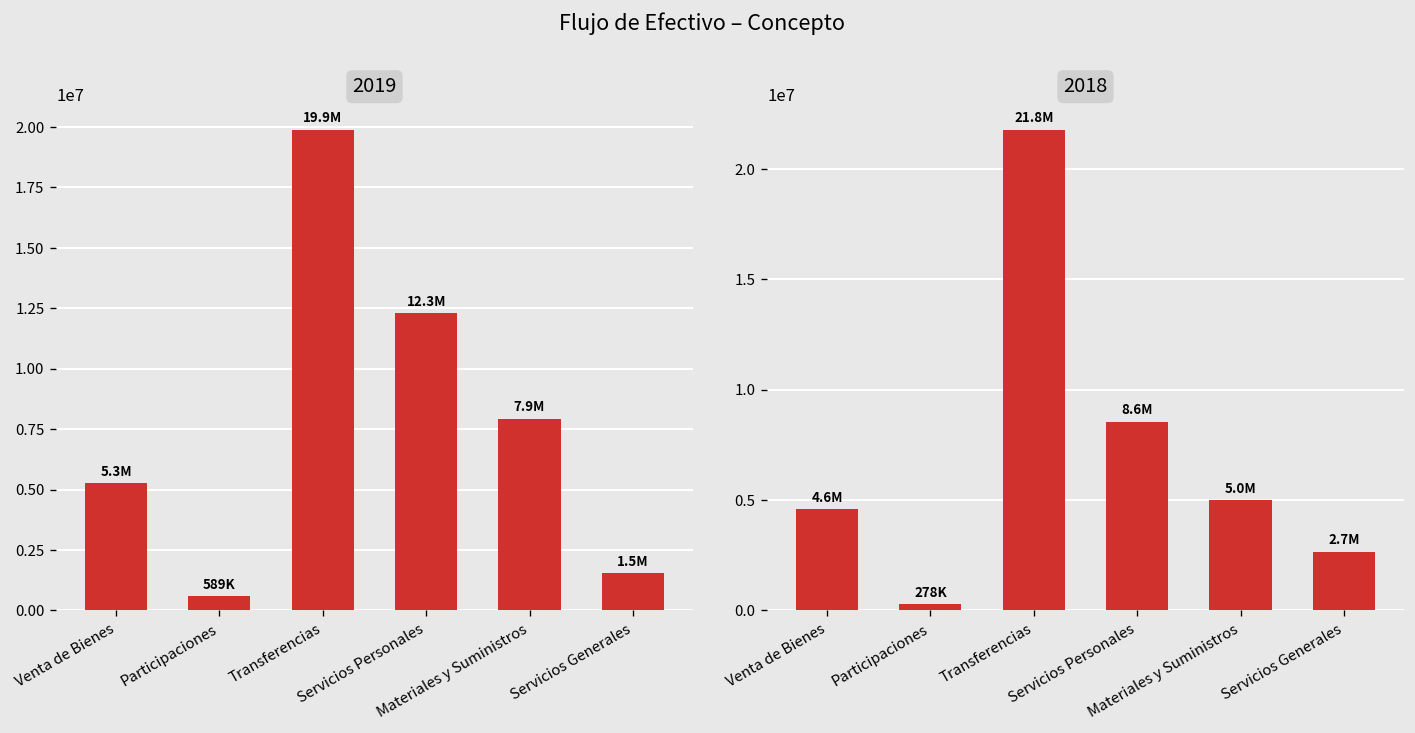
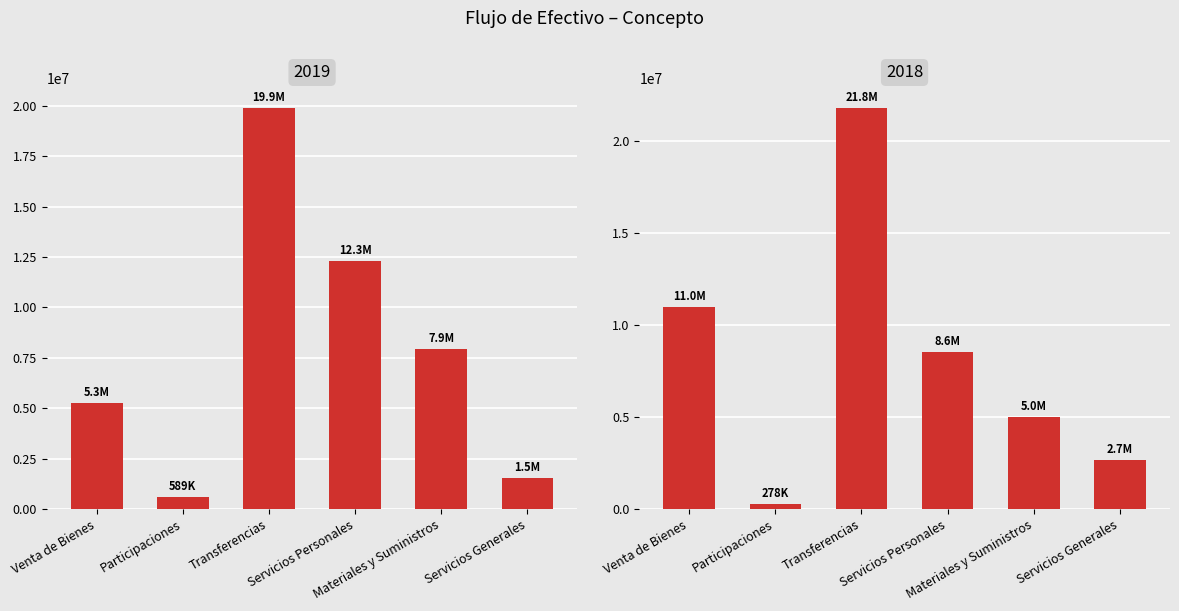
2018, Venta de Bienes: 4.6M -> 11.0M
